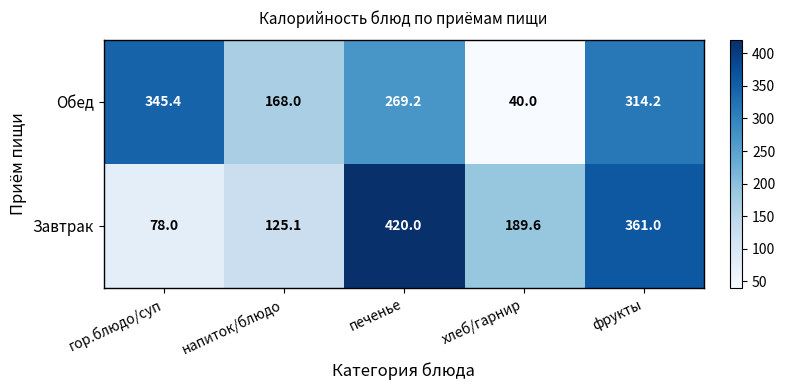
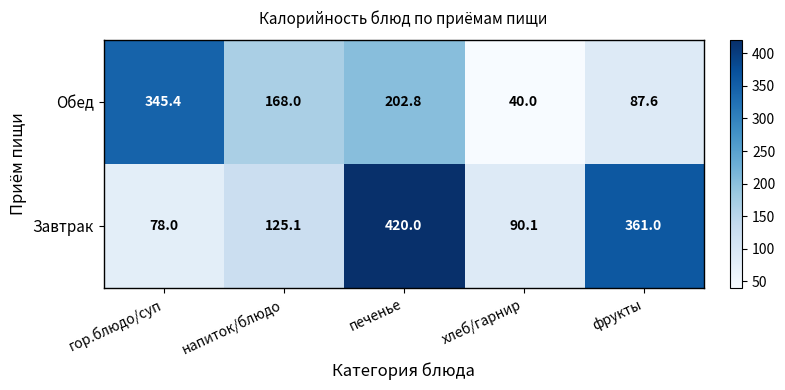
Обед, печенье: 269.2 -> 202.8
Обед, фрукты: 314.2 -> 87.6
Завтрак, хлеб/гарнир: 189.6 -> 90.1
